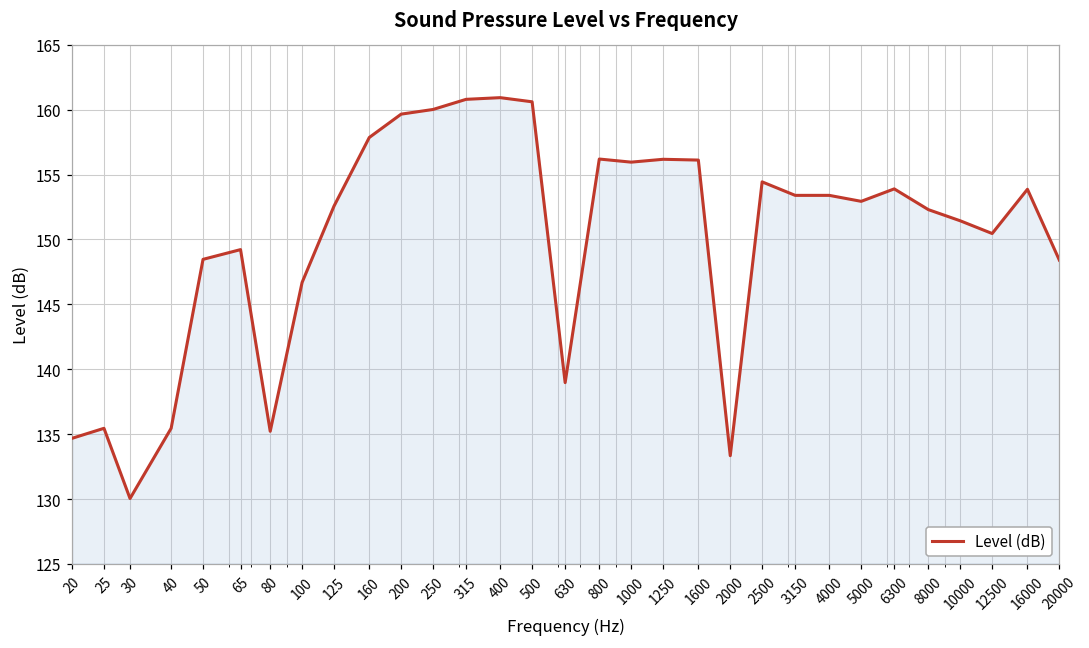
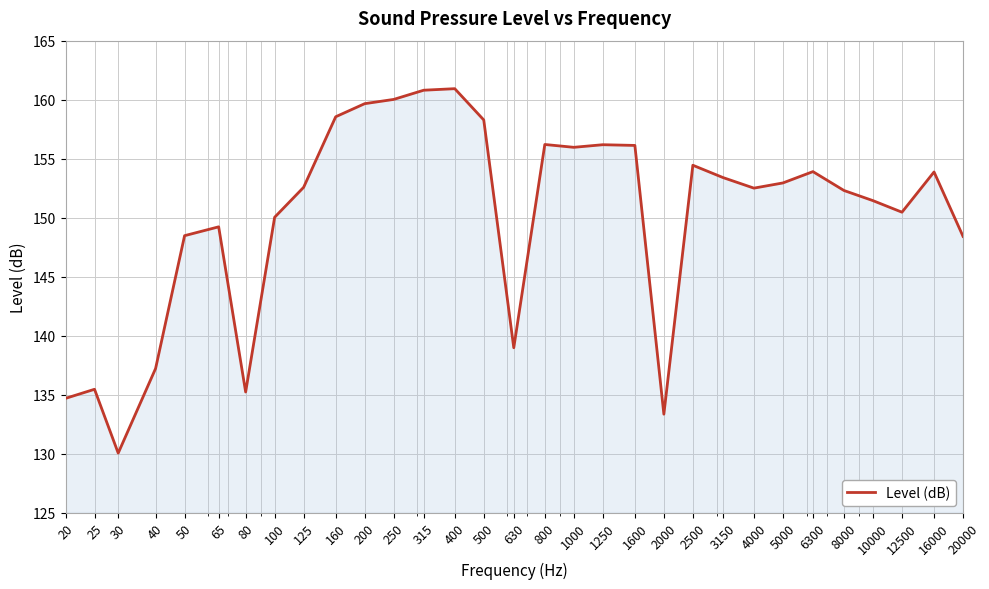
40: 135.5 -> 137.2
100: 146.7 -> 150.0
160: 157.9 -> 158.6
500: 160.6 -> 158.3
4000: 153.4 -> 152.5
